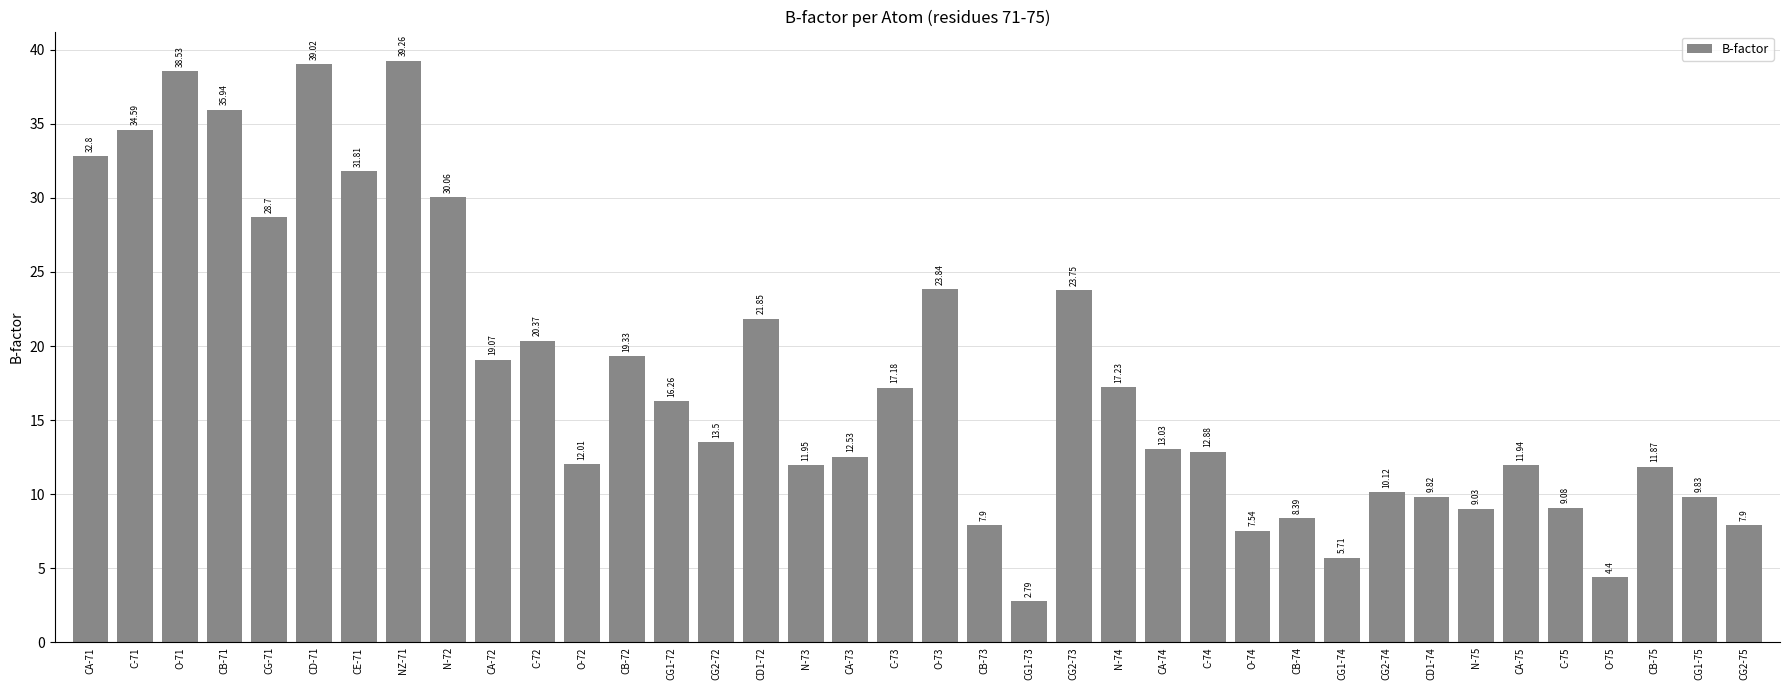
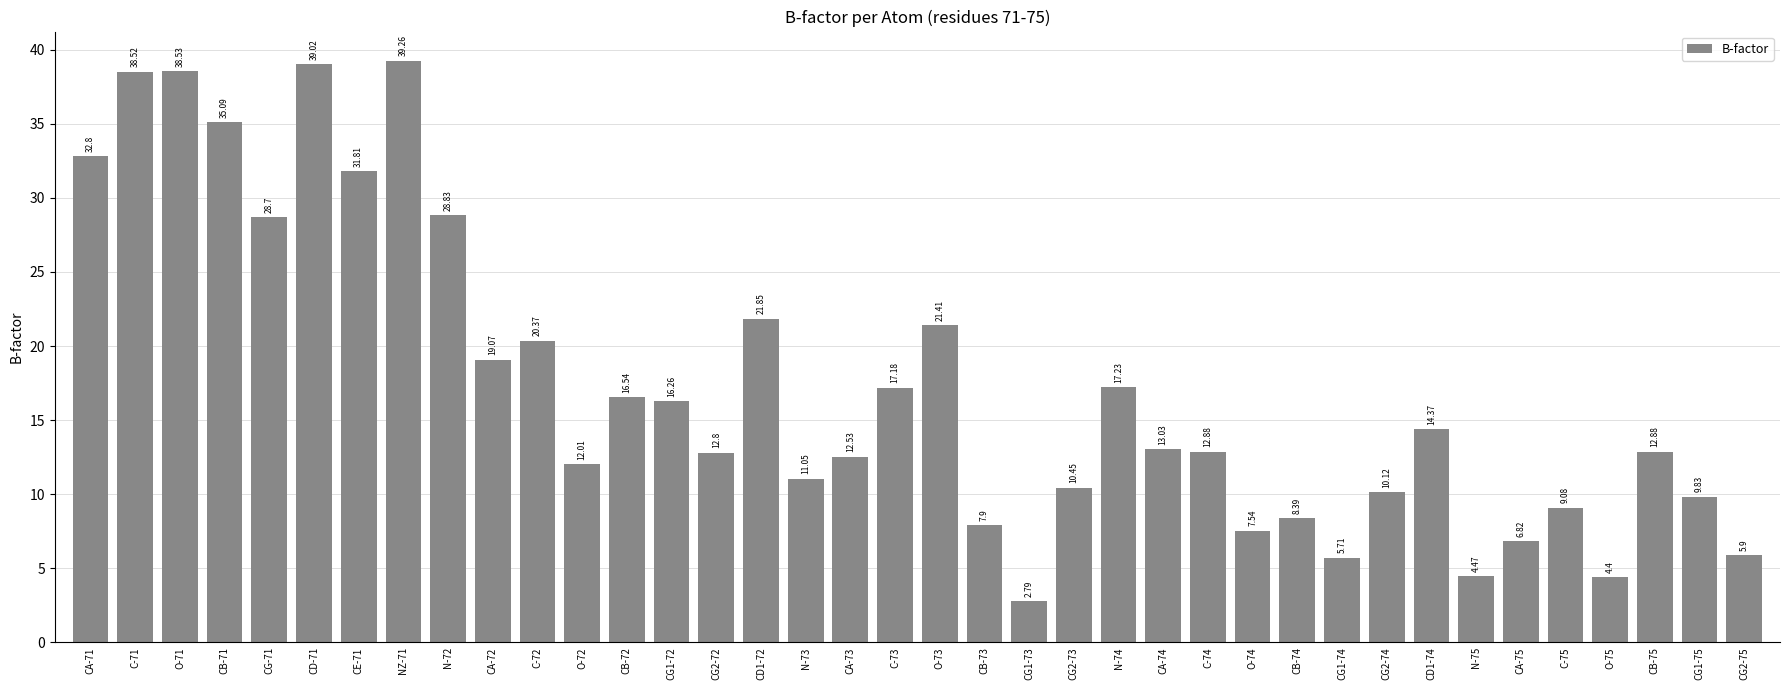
C-71: 34.59 -> 38.52
CB-71: 35.94 -> 35.09
N-72: 30.06 -> 28.83
CB-72: 19.33 -> 16.54
CG2-72: 13.5 -> 12.8
N-73: 11.95 -> 11.05
O-73: 23.84 -> 21.41
CG2-73: 23.75 -> 10.45
CD1-74: 9.82 -> 14.37
N-75: 9.03 -> 4.47
CA-75: 11.94 -> 6.82
CB-75: 11.87 -> 12.88
CG2-75: 7.9 -> 5.9
